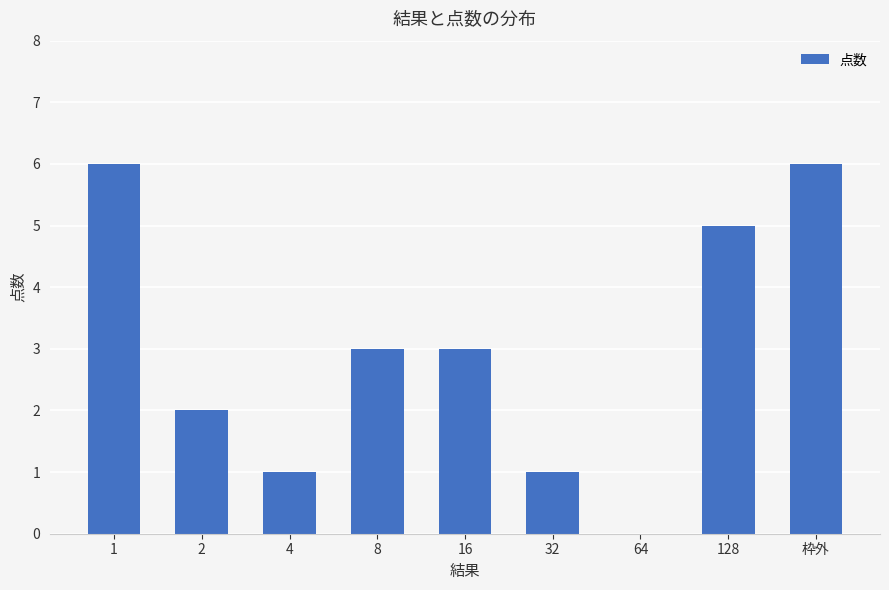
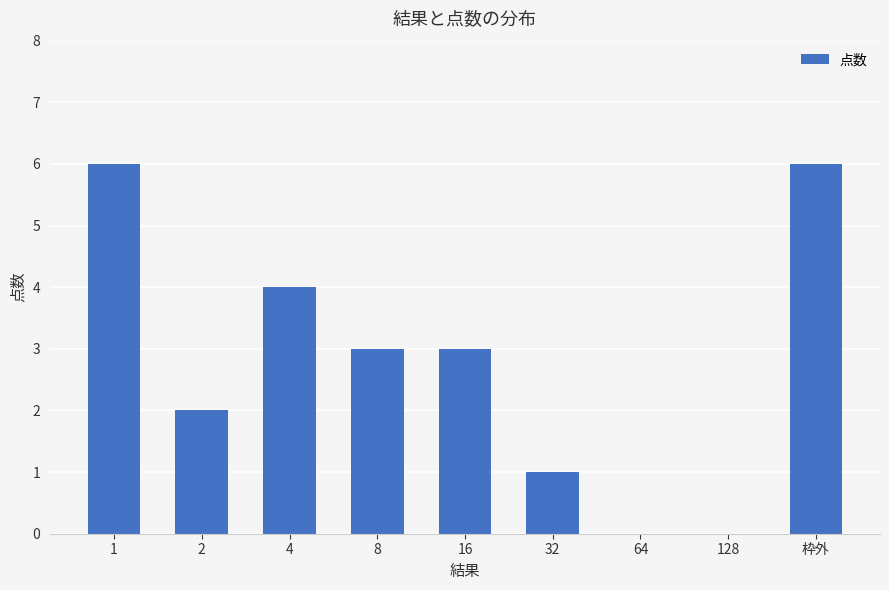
4: 1 -> 4
128: 5 -> 0
